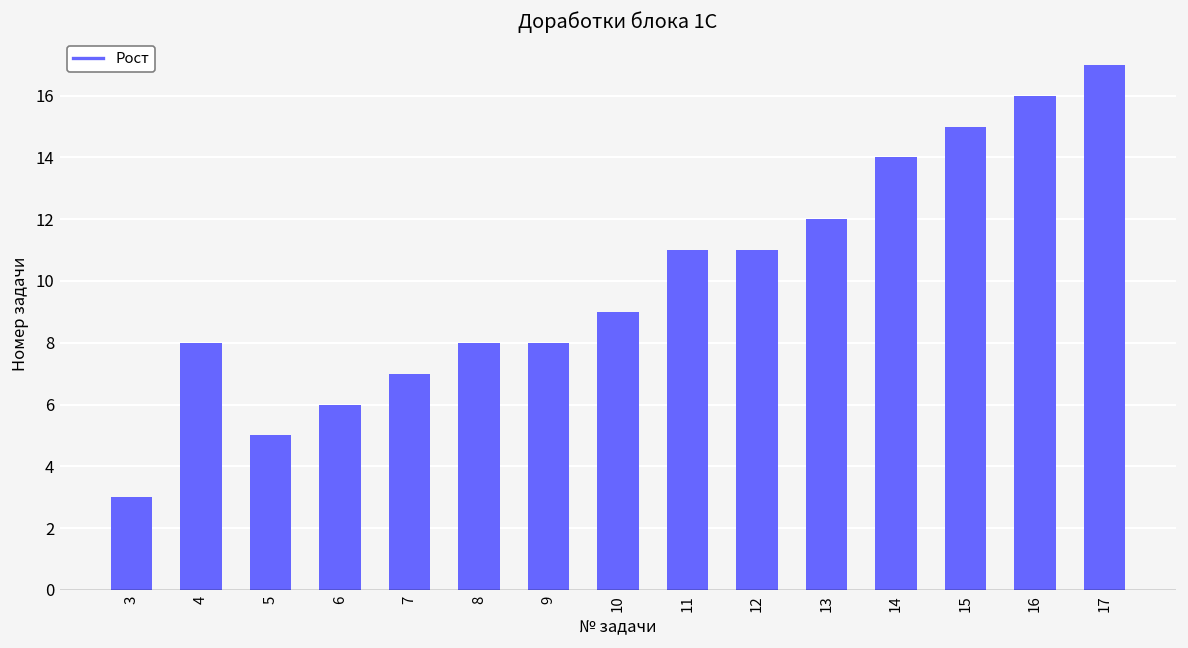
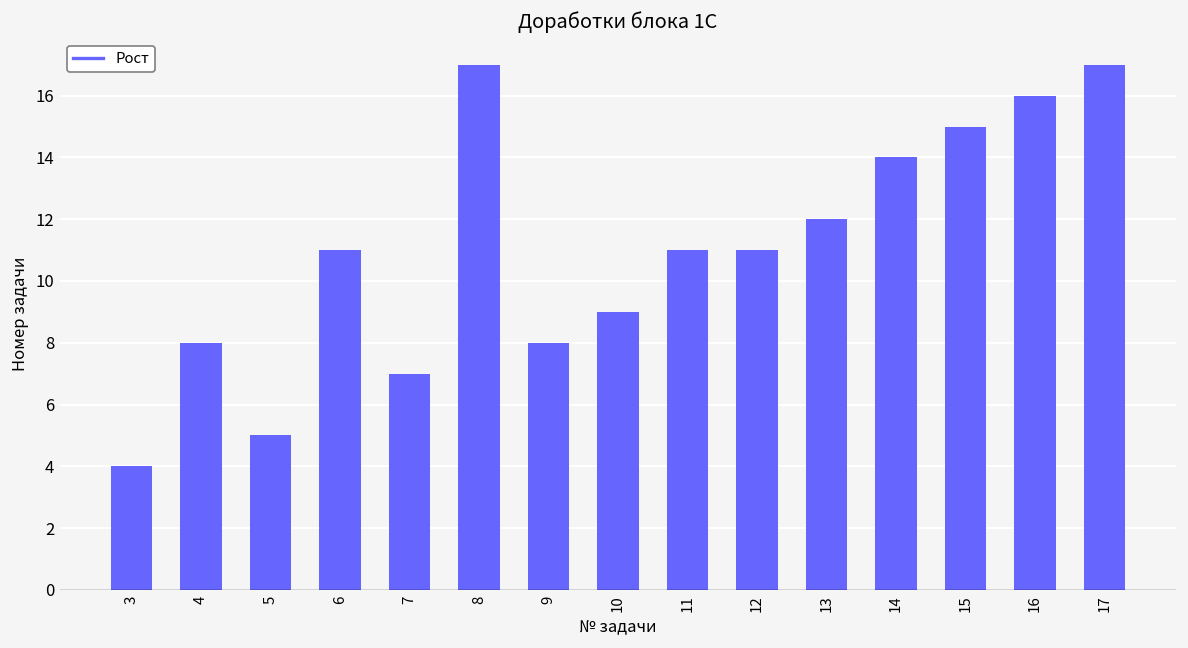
3: 3 -> 4
6: 6 -> 11
8: 8 -> 17
